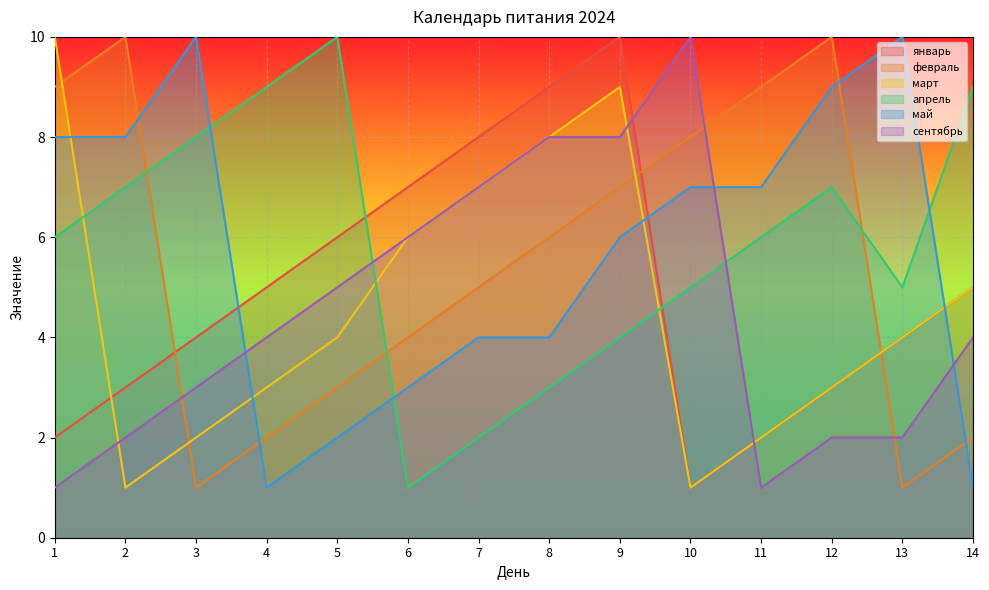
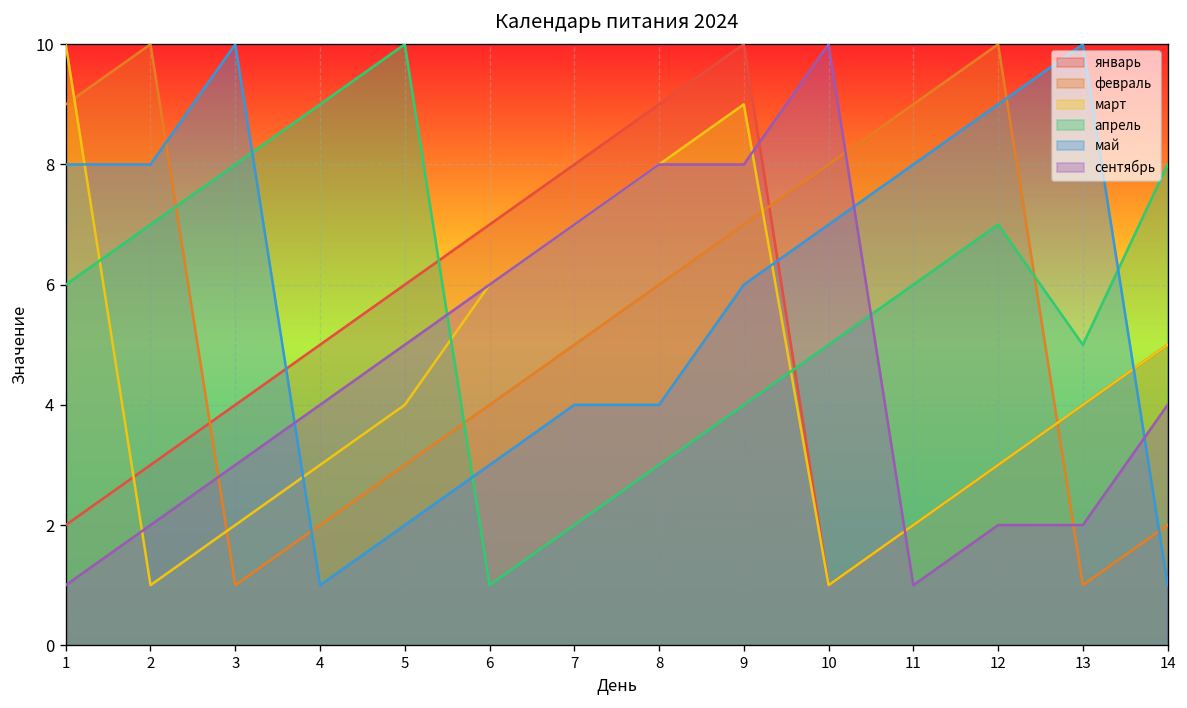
май, 11: 7 -> 8
апрель, 14: 9 -> 8
